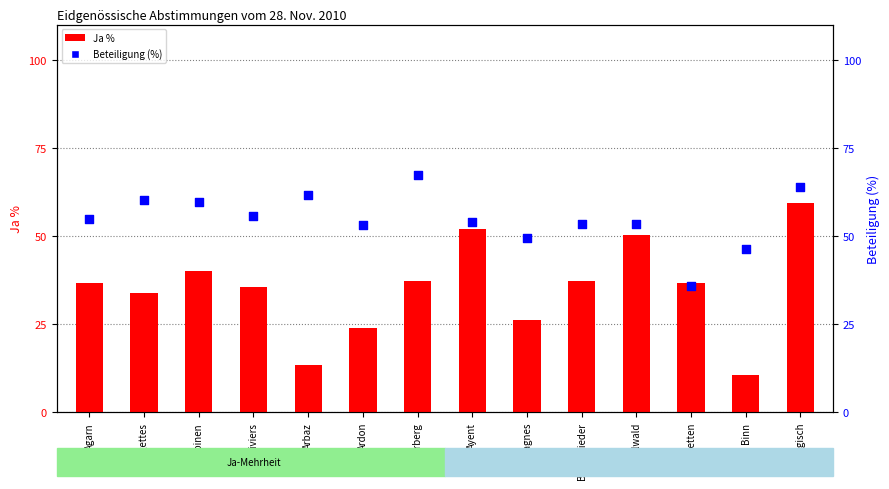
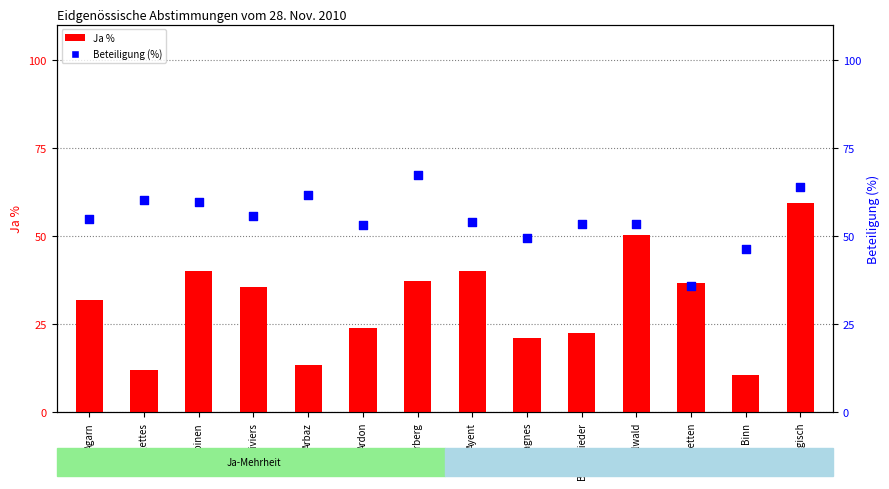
Ja %, Agarn: 37 -> 32
Ja %, Agettes: 34 -> 12
Ja %, Ayent: 52 -> 40
Ja %, Bagnes: 26 -> 21
Ja %, Baltschieder: 37 -> 23
